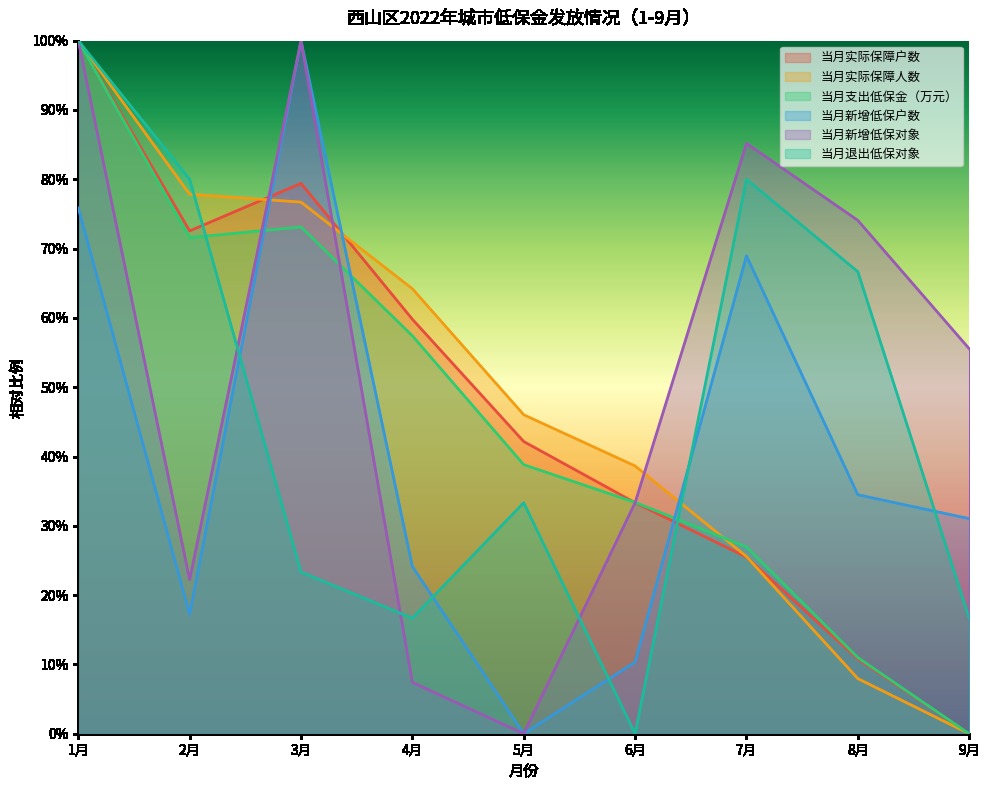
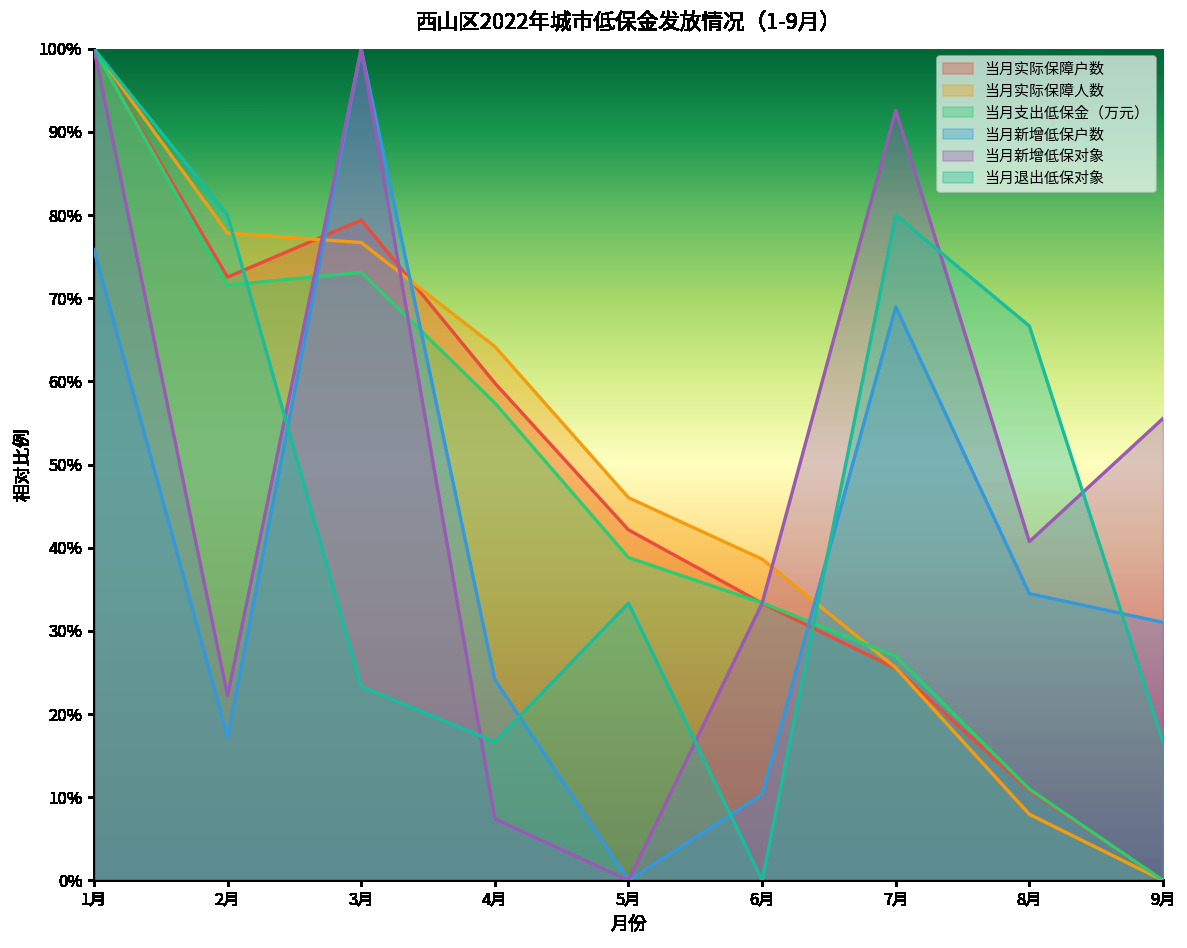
当月新增低保对象, 7月: 85% -> 93%
当月新增低保对象, 8月: 74% -> 41%
